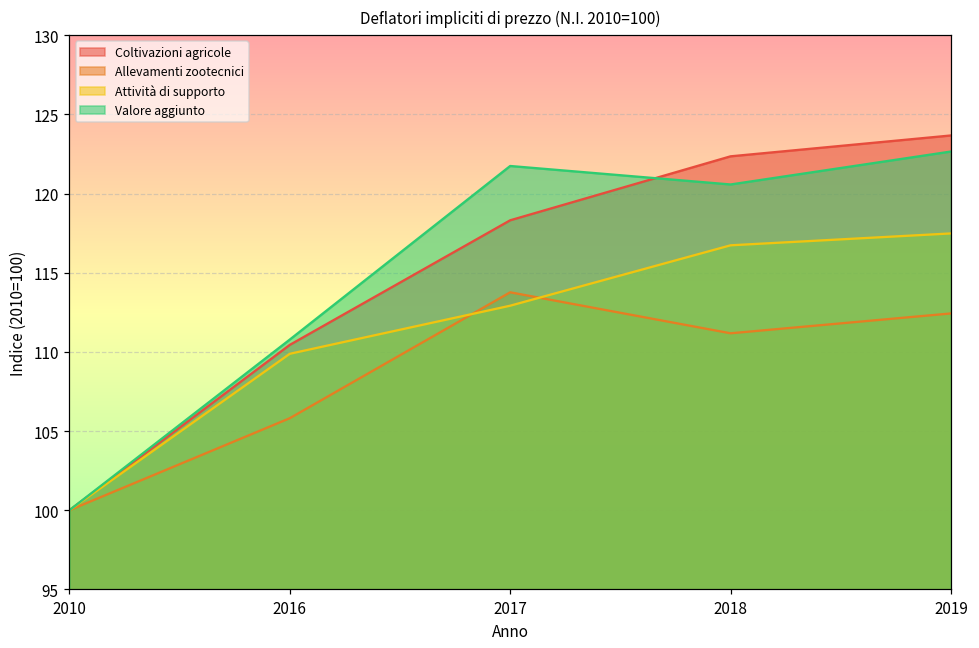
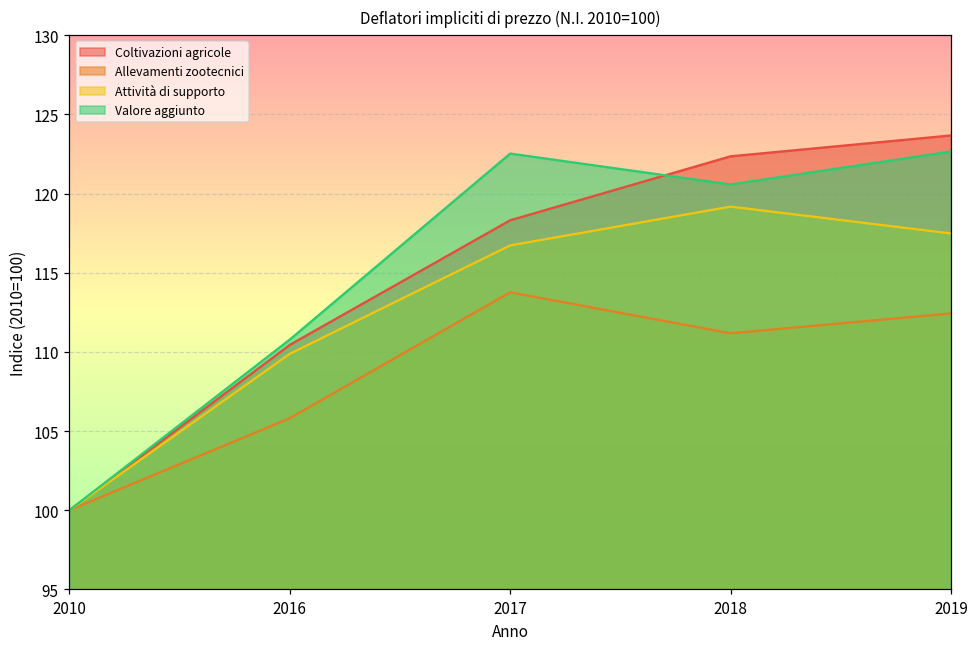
Attività di supporto, 2017: 112.9 -> 116.7
Valore aggiunto, 2017: 121.7 -> 122.5
Attività di supporto, 2018: 116.7 -> 119.2
